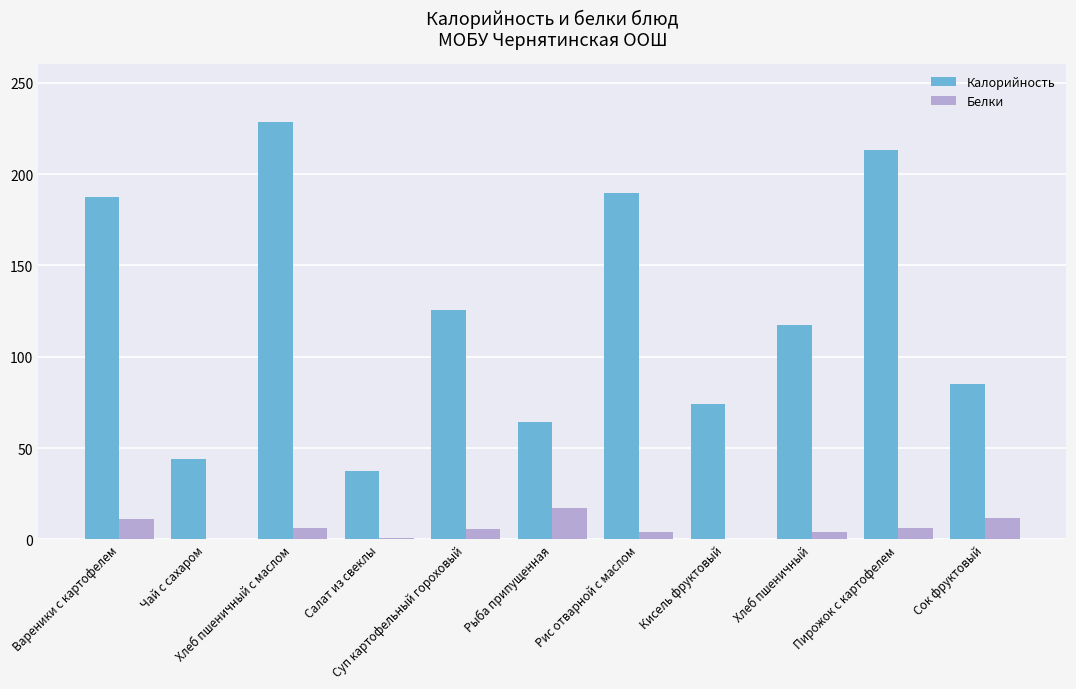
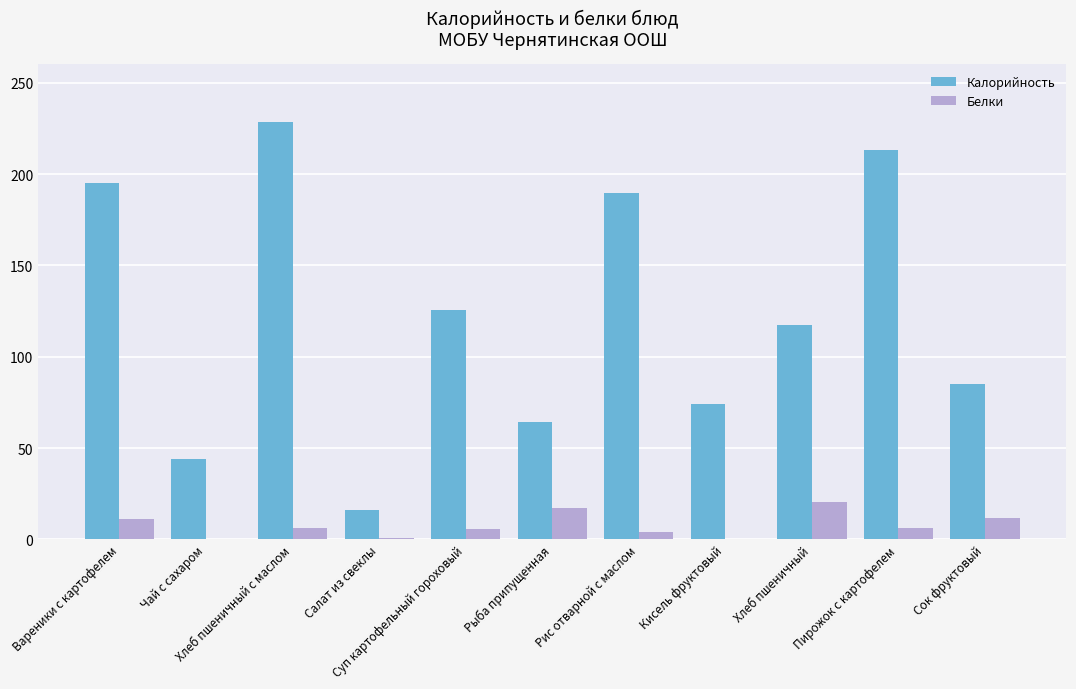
Калорийность, Вареники с картофелем: 187 -> 195
Калорийность, Салат из свеклы: 38 -> 16
Белки, Хлеб пшеничный: 4 -> 20
